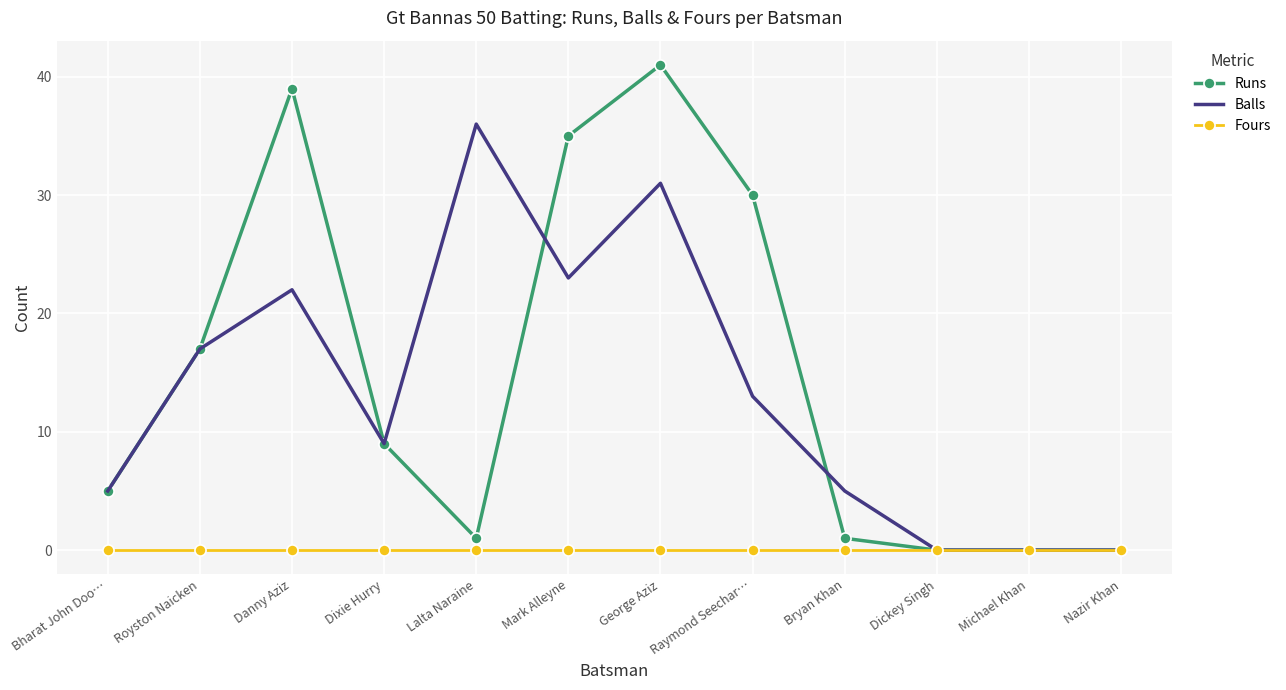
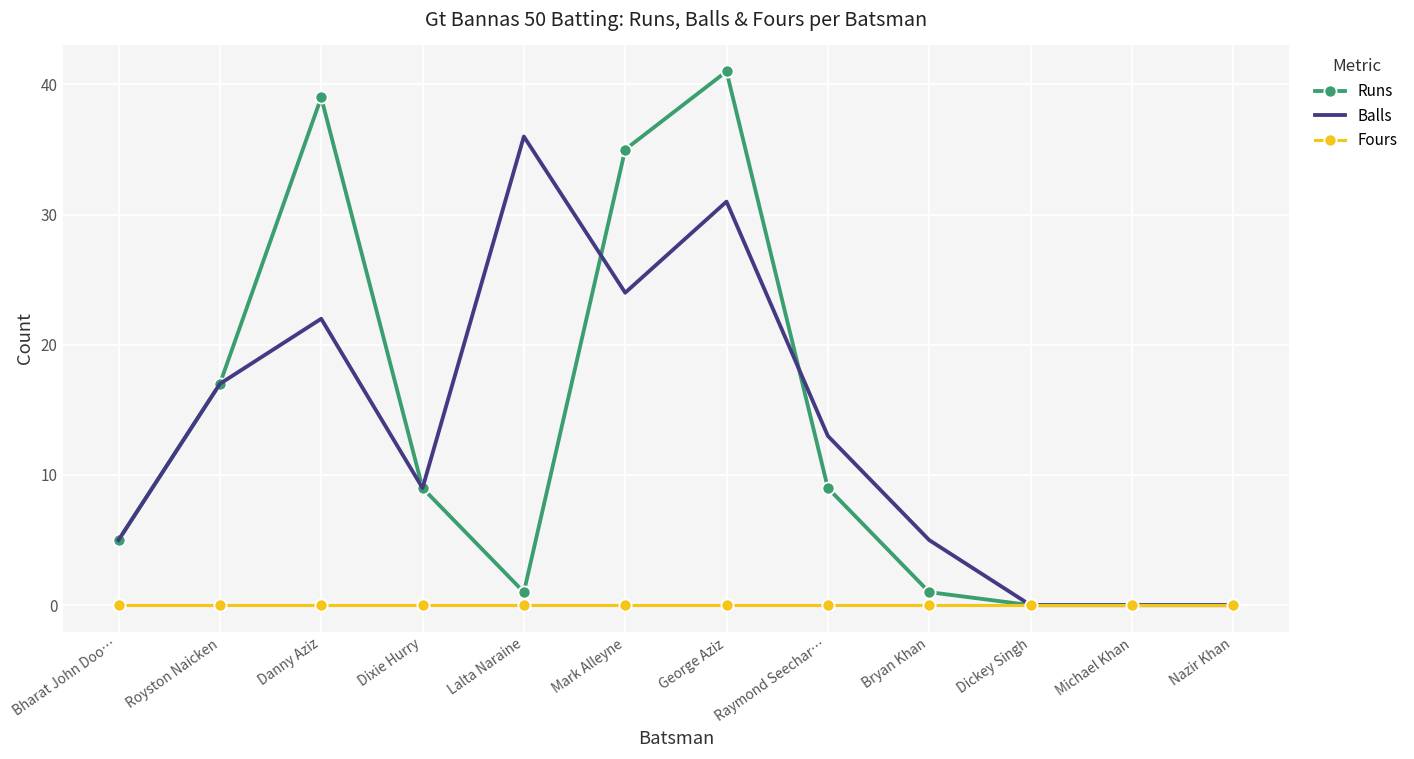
Balls, Mark Alleyne: 23 -> 24
Runs, Raymond Seechar…: 30 -> 9
